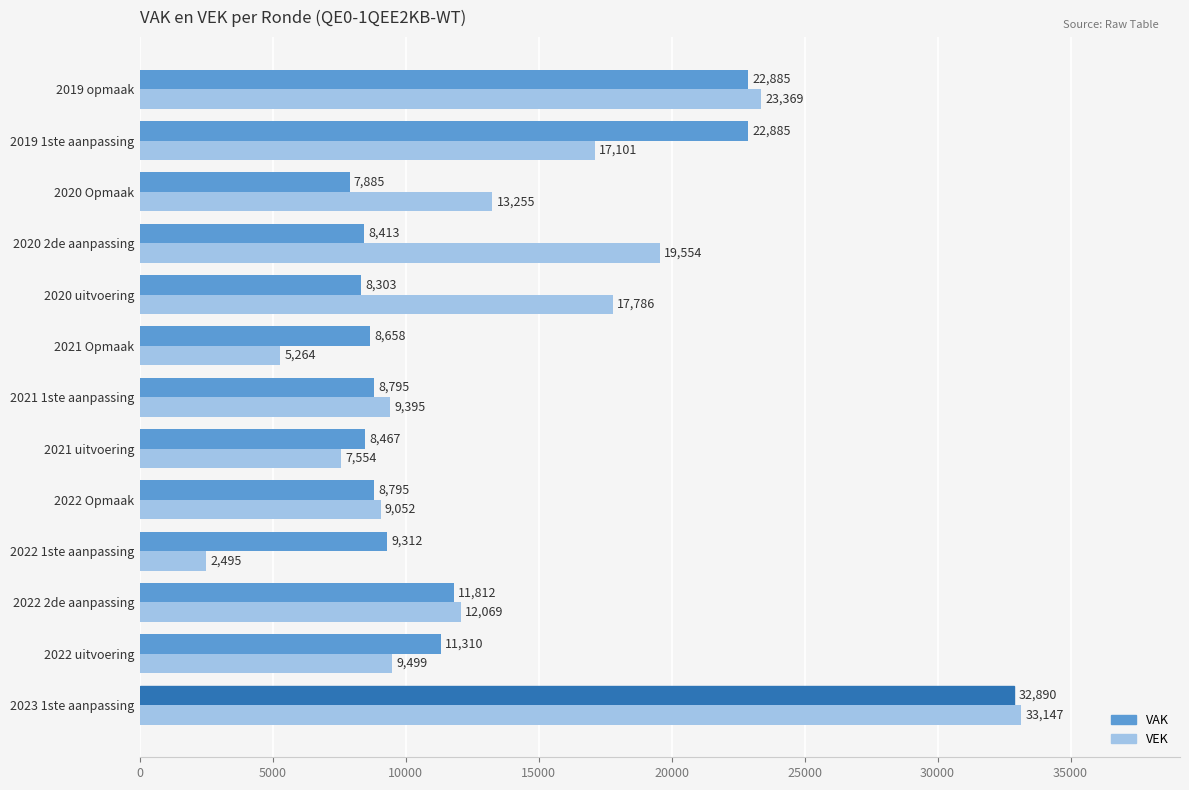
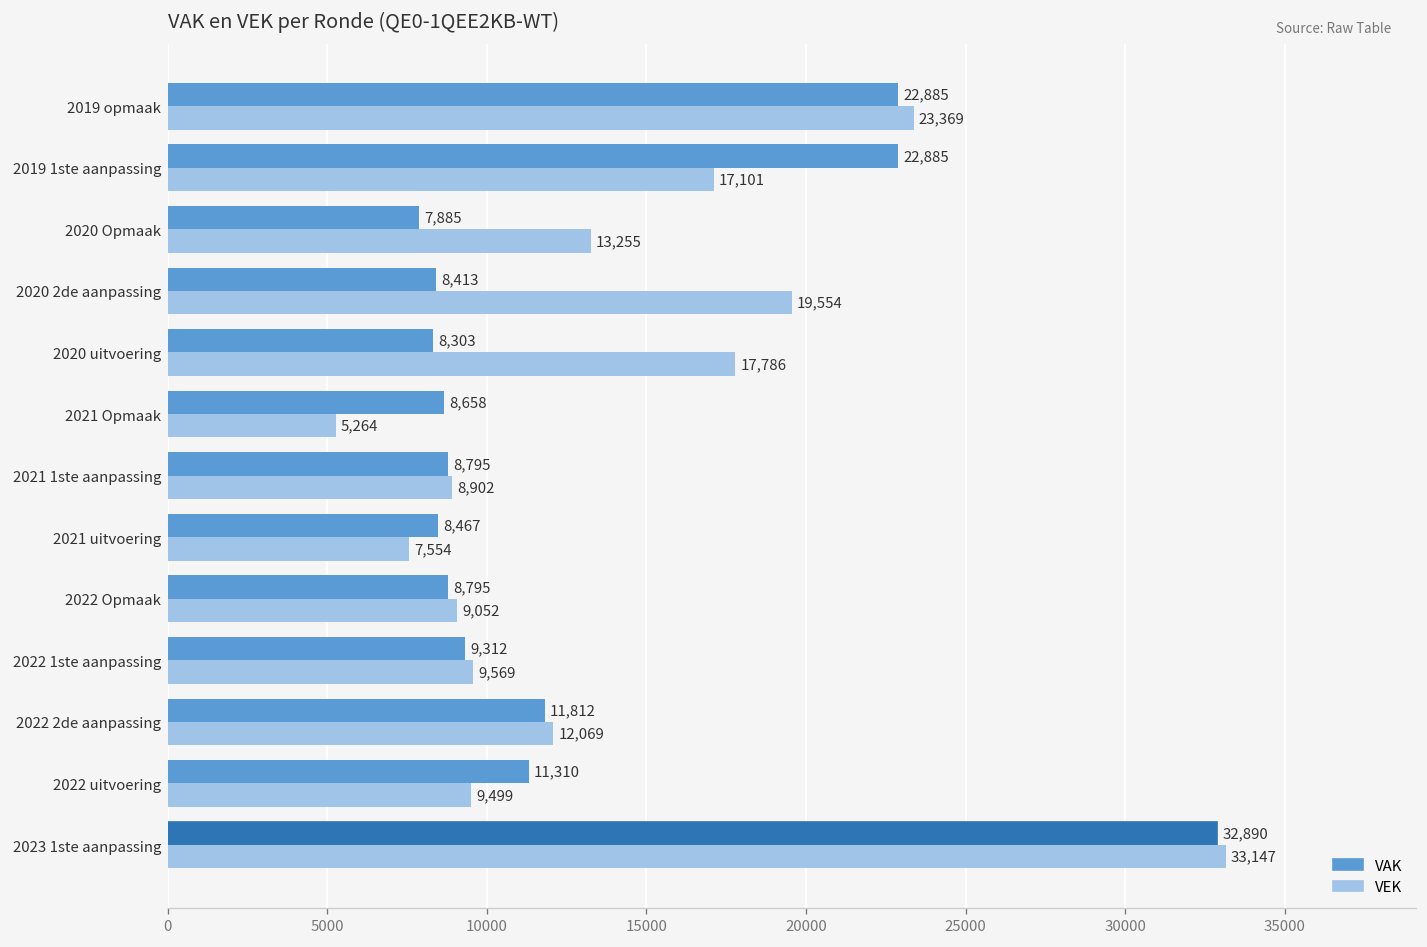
VEK, 2021 1ste aanpassing: 9,395 -> 8,902
VEK, 2022 1ste aanpassing: 2,495 -> 9,569
